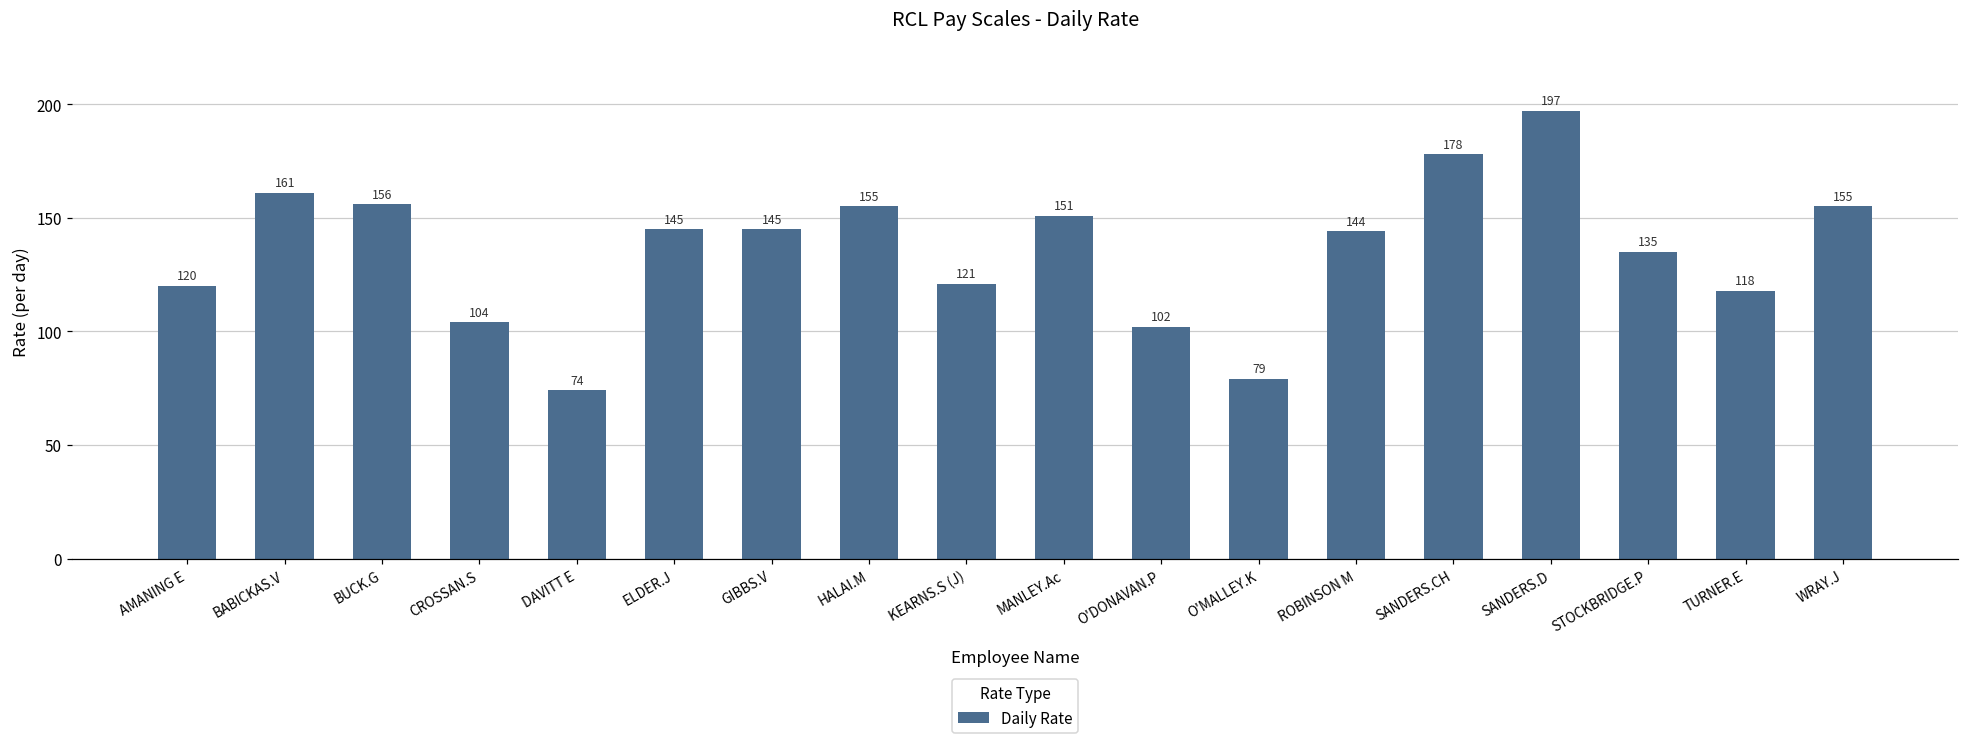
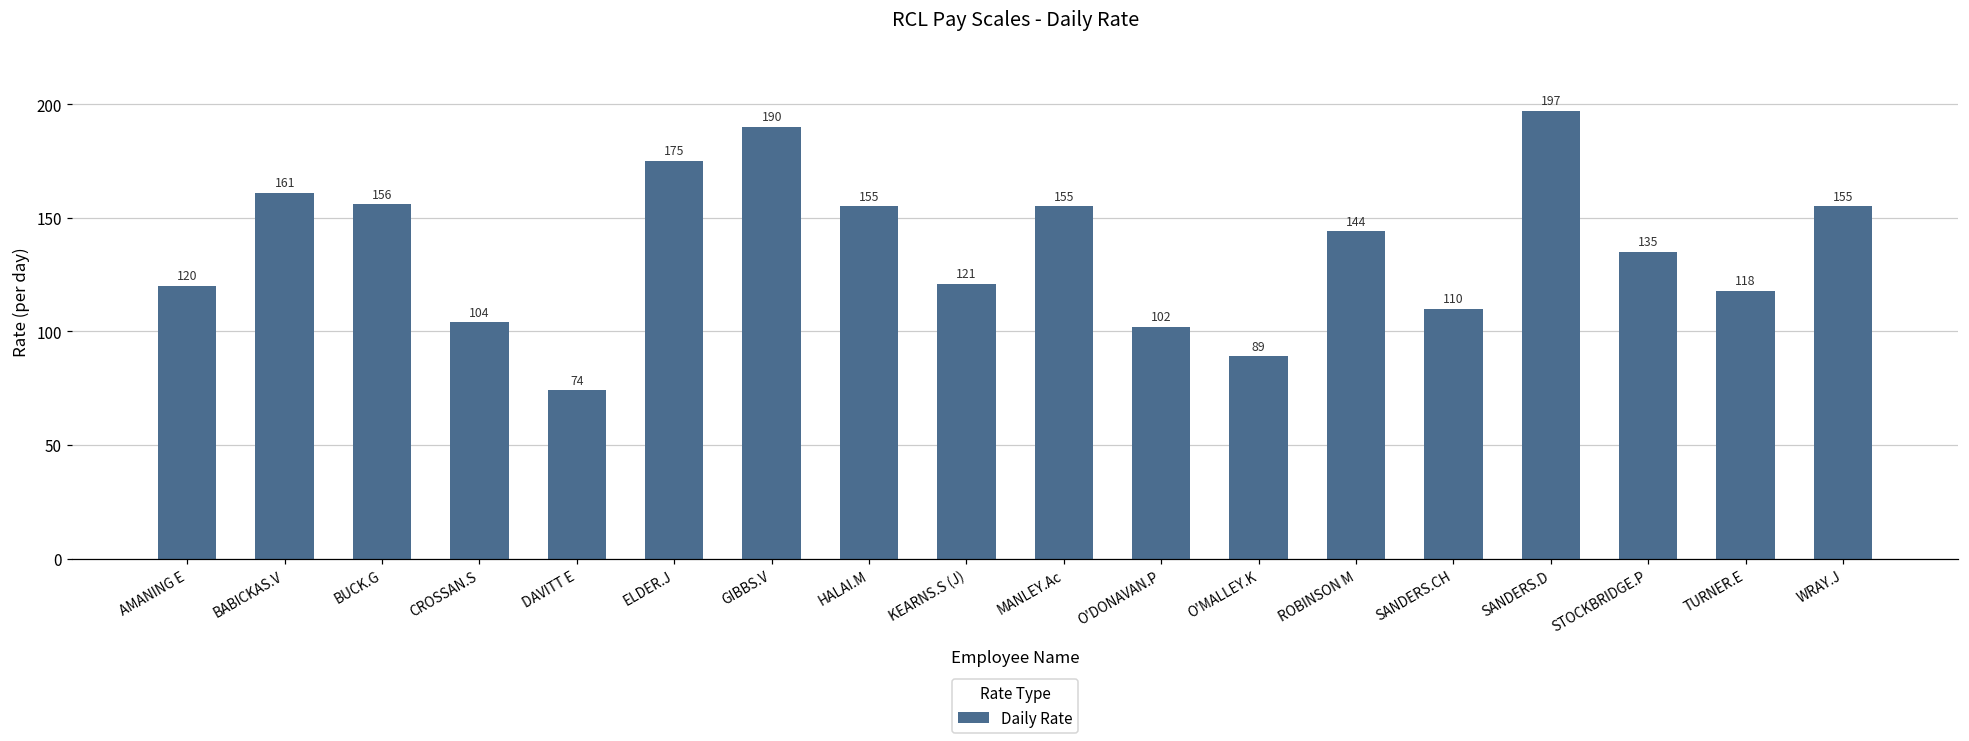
ELDER.J: 145 -> 175
GIBBS.V: 145 -> 190
MANLEY.Ac: 151 -> 155
O'MALLEY.K: 79 -> 89
SANDERS.CH: 178 -> 110
